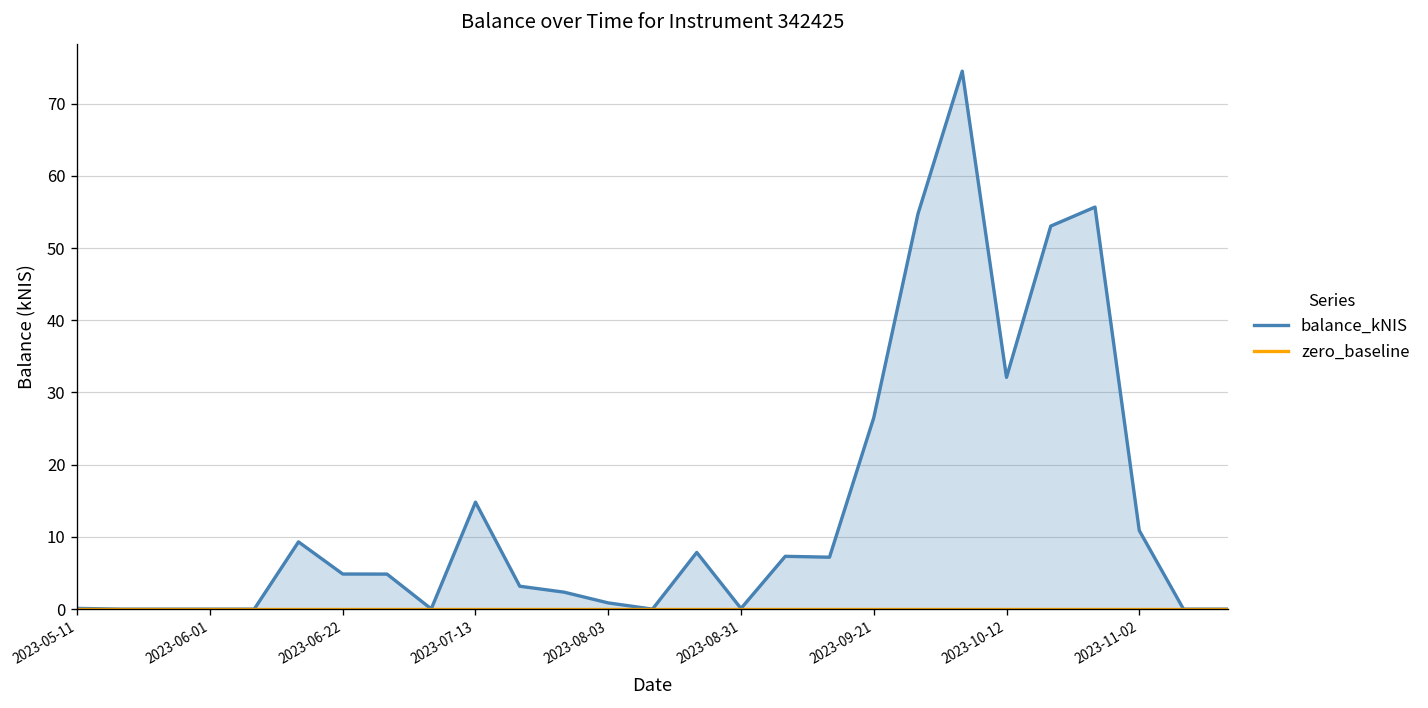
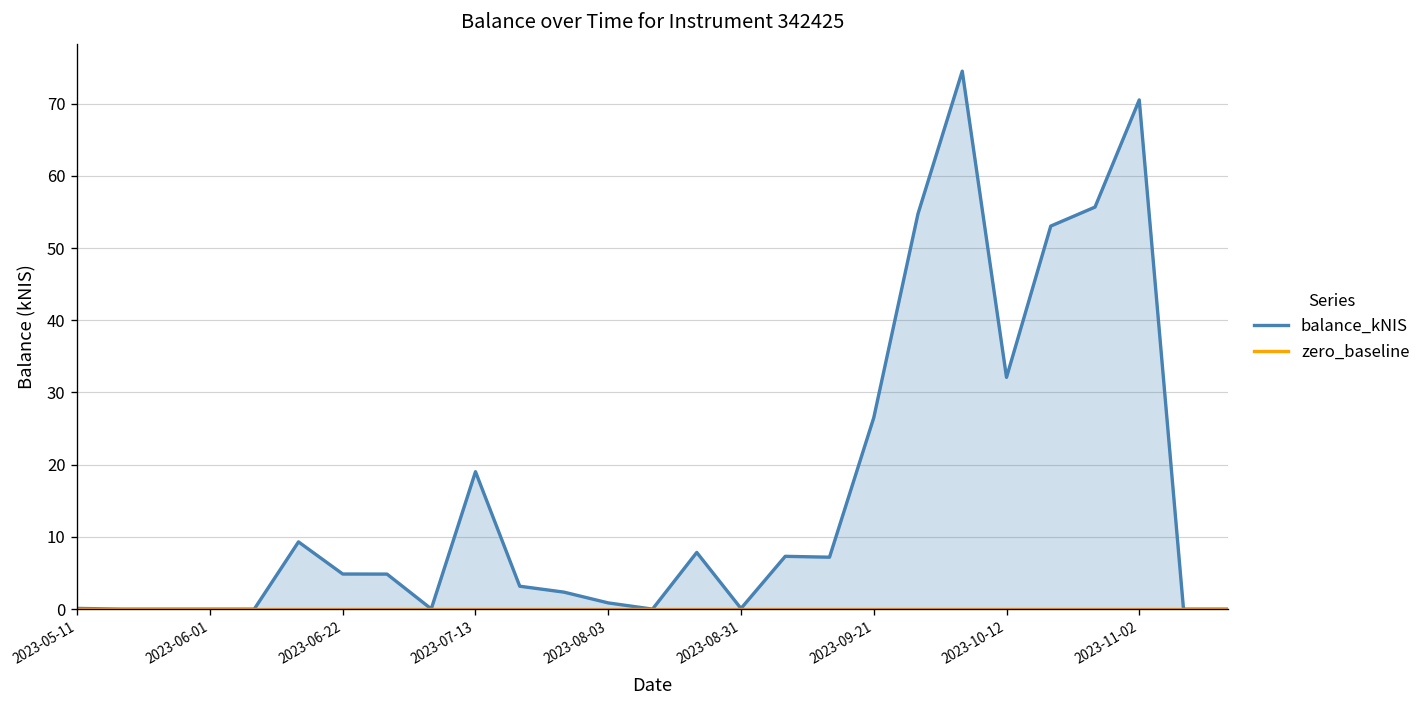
balance_kNIS, 2023-07-13: 15 -> 19
balance_kNIS, 2023-11-02: 11 -> 71
